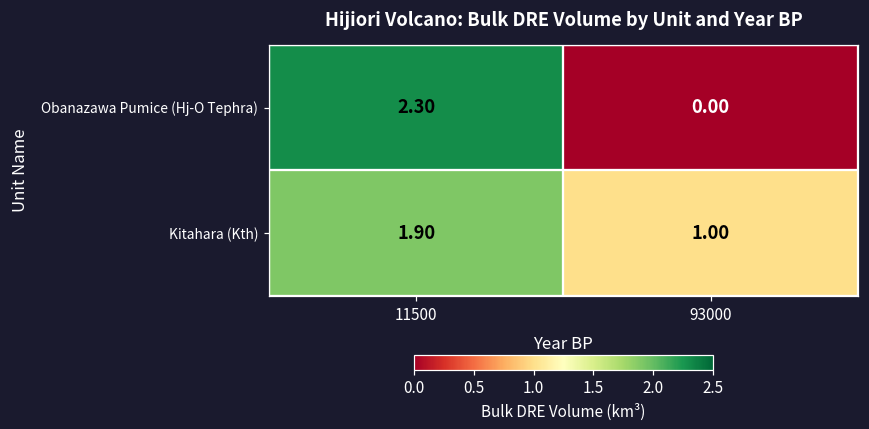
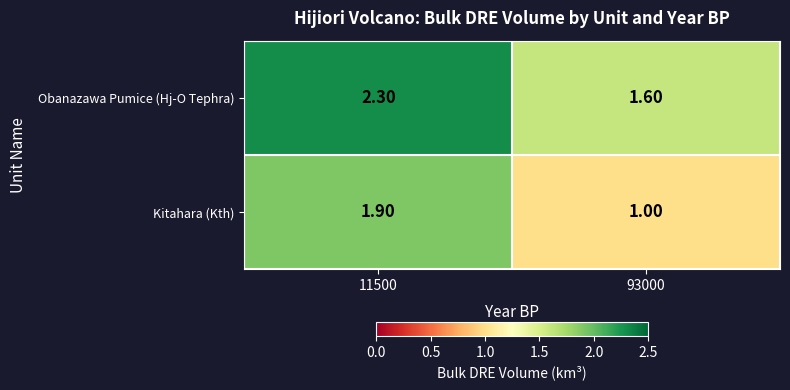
Obanazawa Pumice (Hj-O Tephra), 93000: 0.00 -> 1.60
